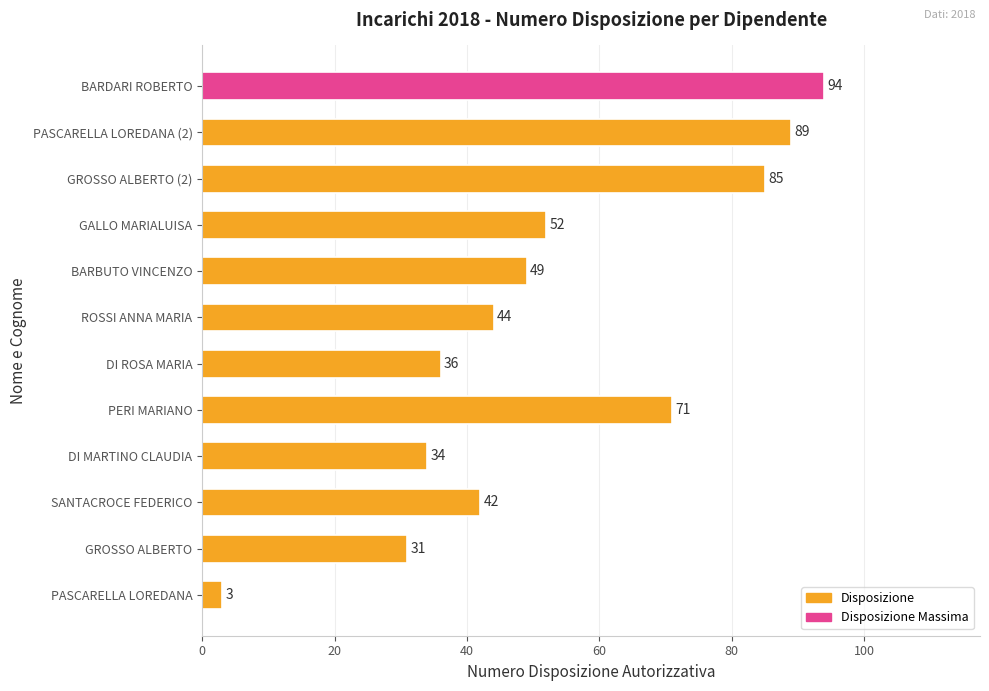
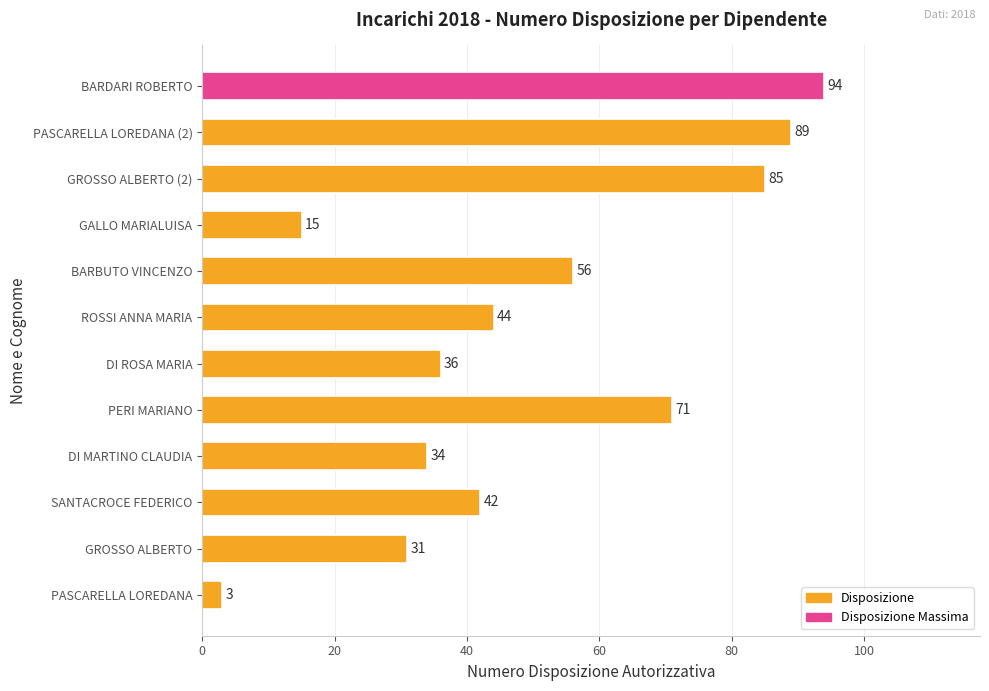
GALLO MARIALUISA: 52 -> 15
BARBUTO VINCENZO: 49 -> 56
